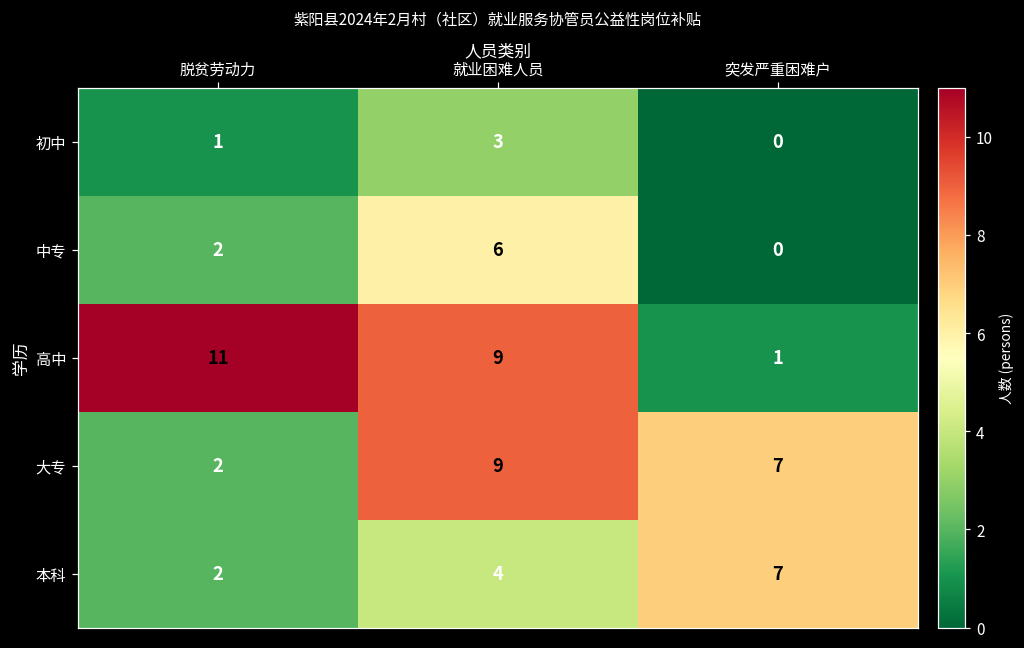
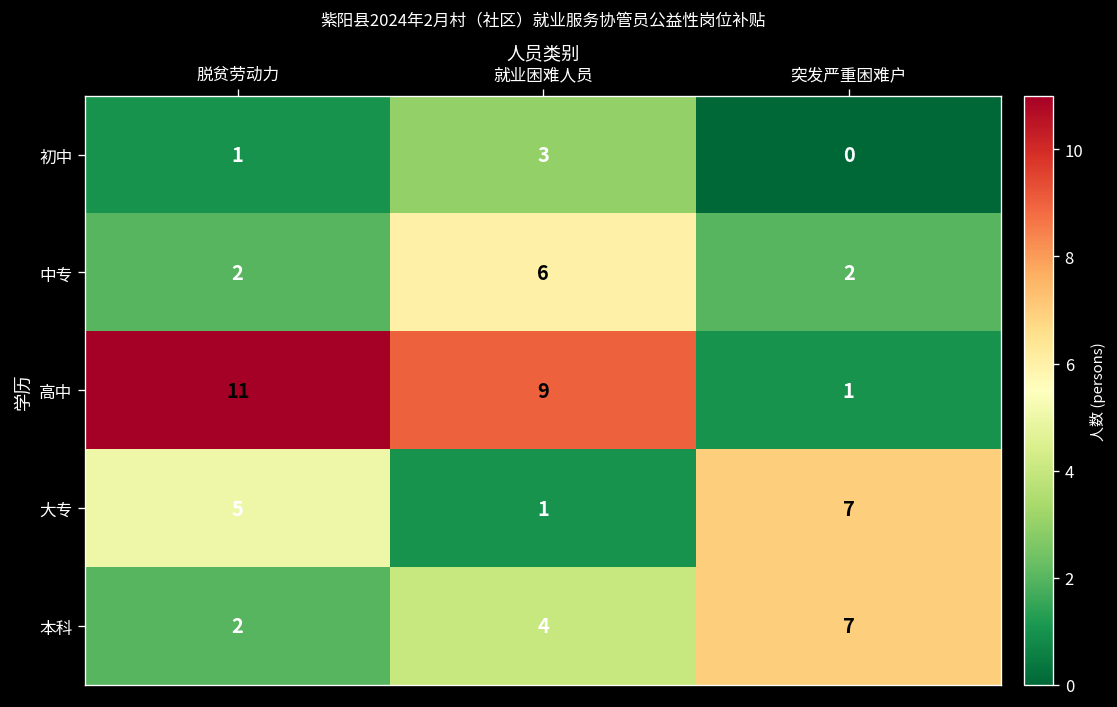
中专, 突发严重困难户: 0 -> 2
大专, 脱贫劳动力: 2 -> 5
大专, 就业困难人员: 9 -> 1
